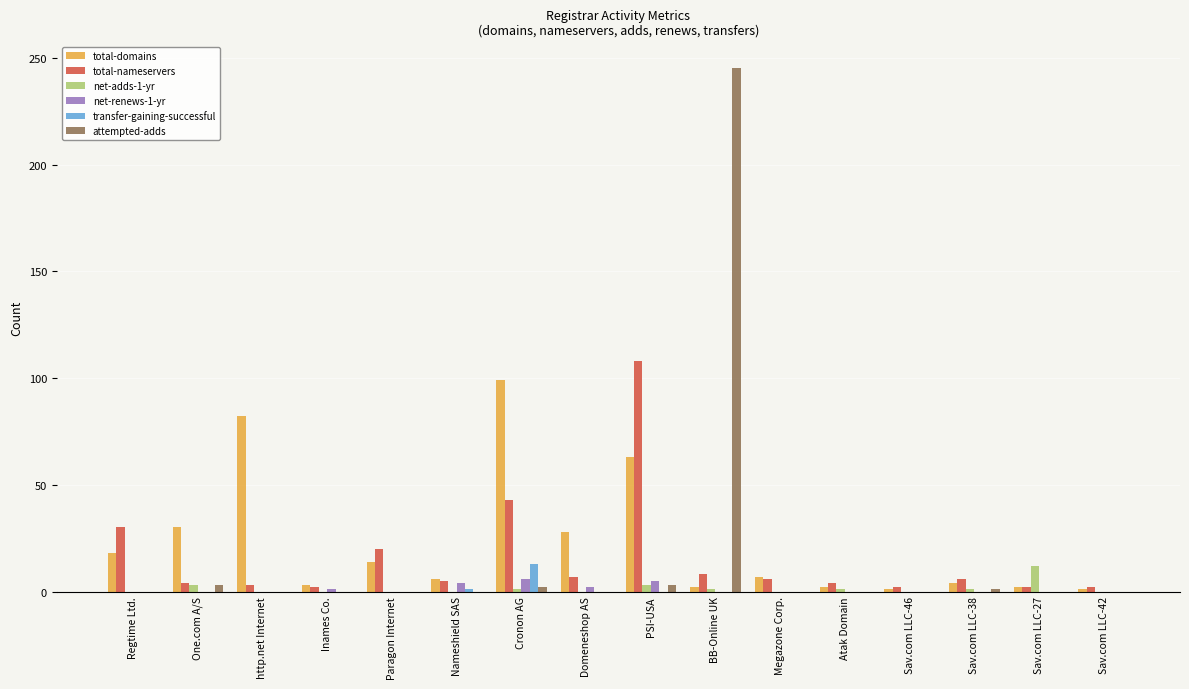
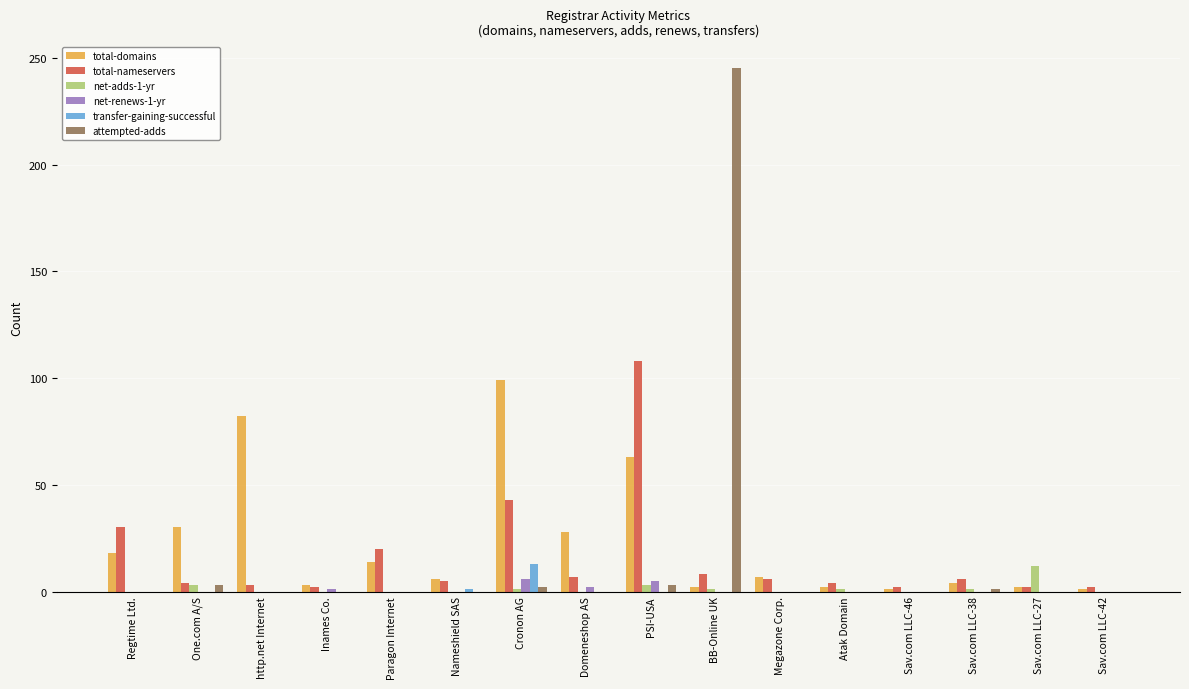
net-renews-1-yr, Nameshield SAS: 4 -> 0
